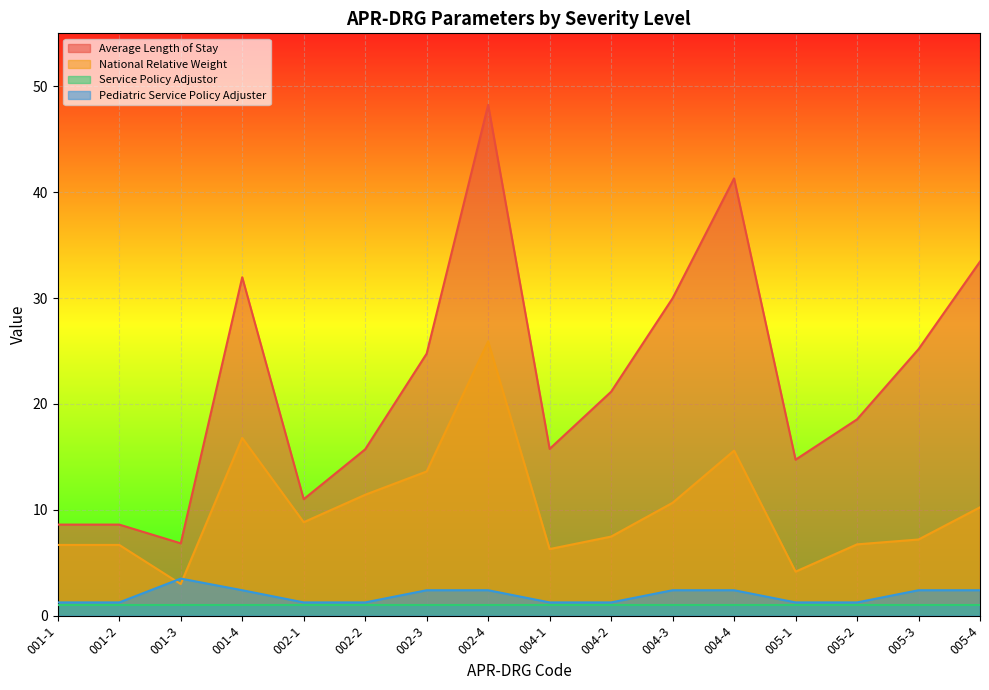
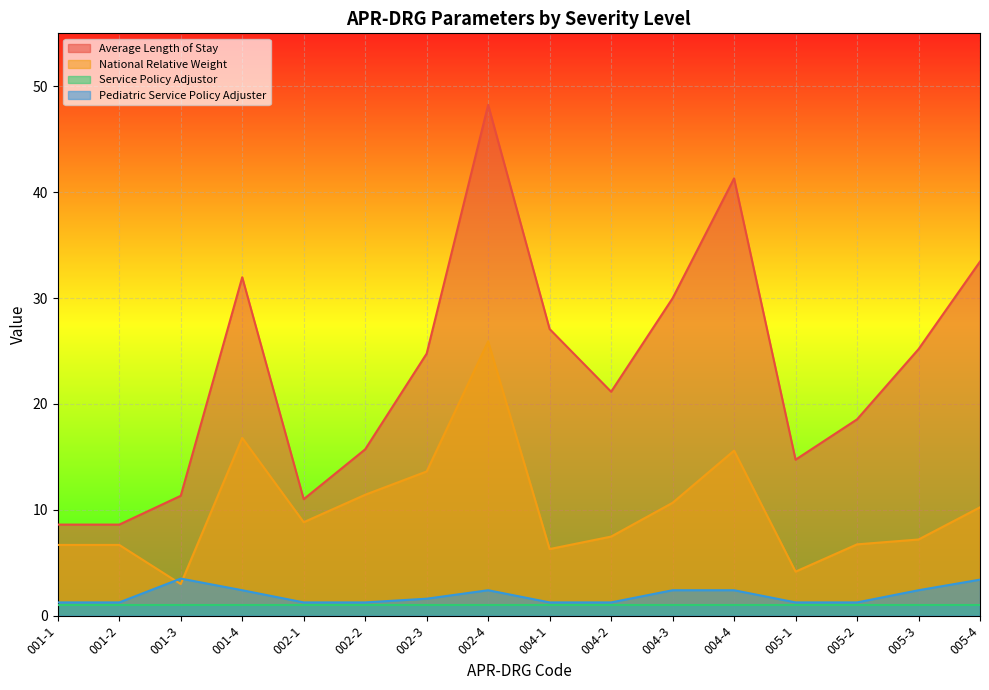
Average Length of Stay, 001-3: 6.8 -> 11.3
Pediatric Service Policy Adjuster, 002-3: 2.4 -> 1.6
Average Length of Stay, 004-1: 15.8 -> 27.1
Pediatric Service Policy Adjuster, 005-4: 2.4 -> 3.4
